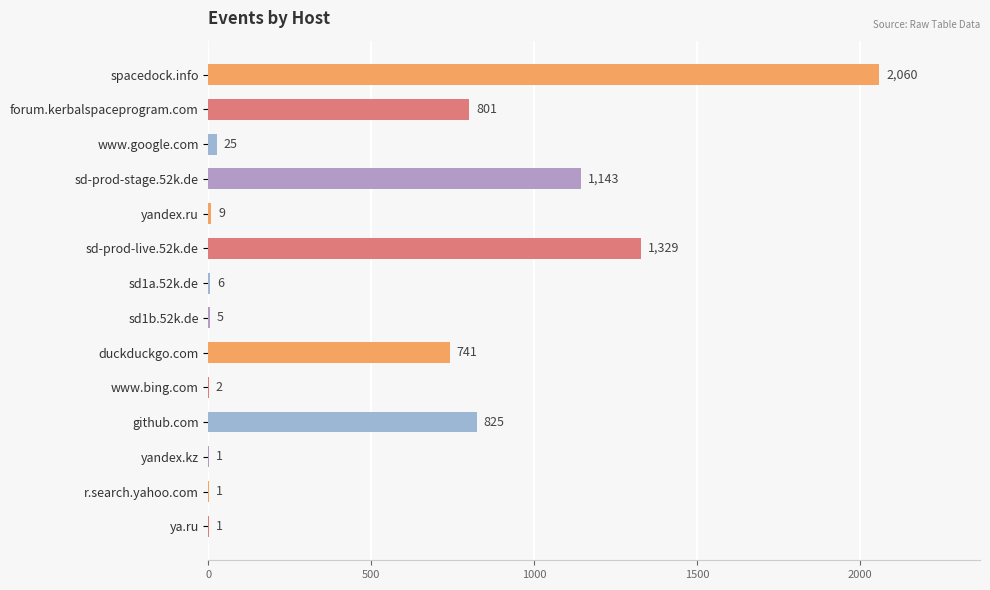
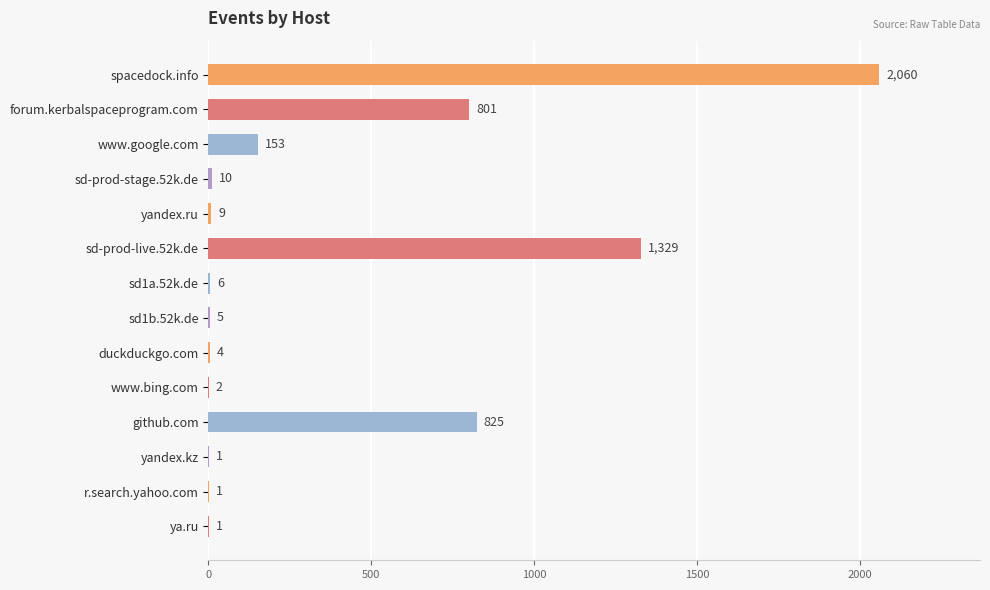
www.google.com: 25 -> 153
sd-prod-stage.52k.de: 1,143 -> 10
duckduckgo.com: 741 -> 4
